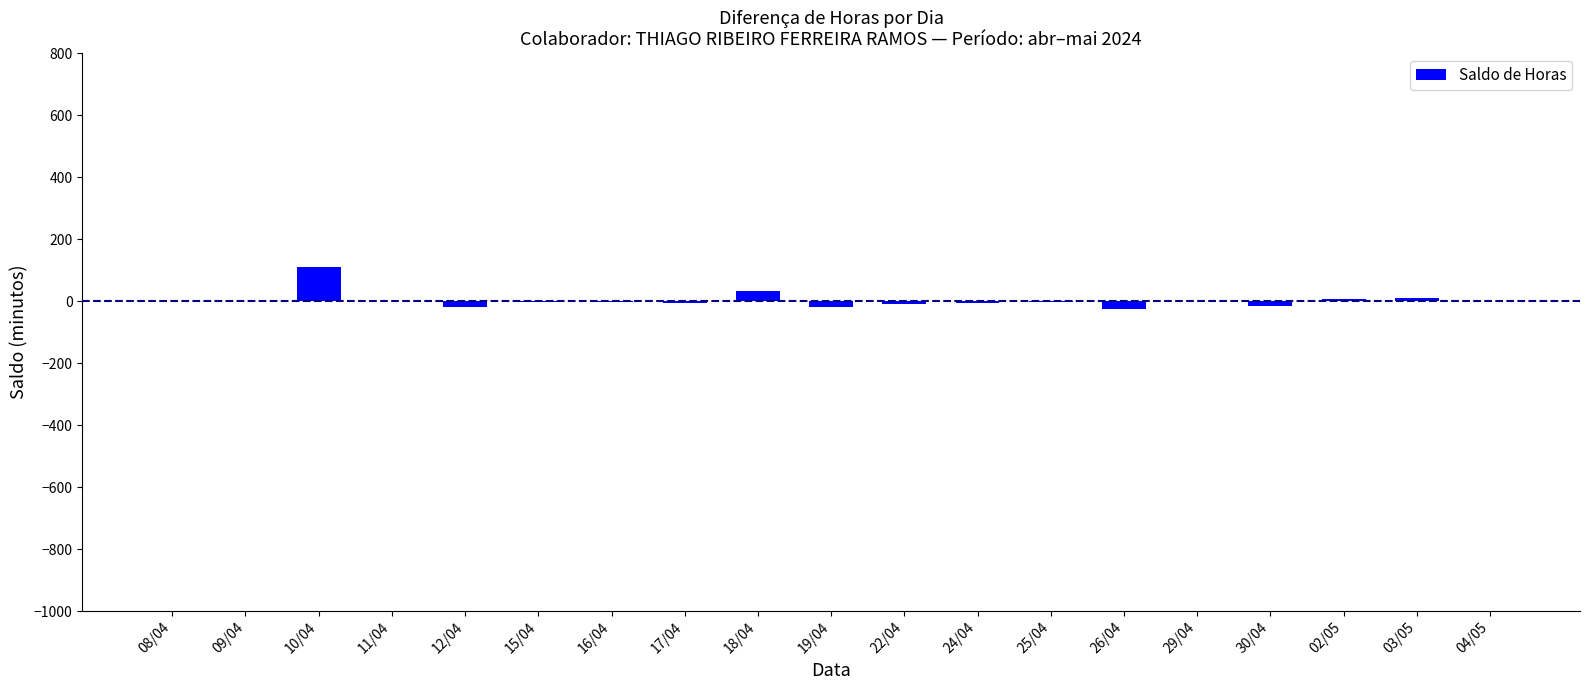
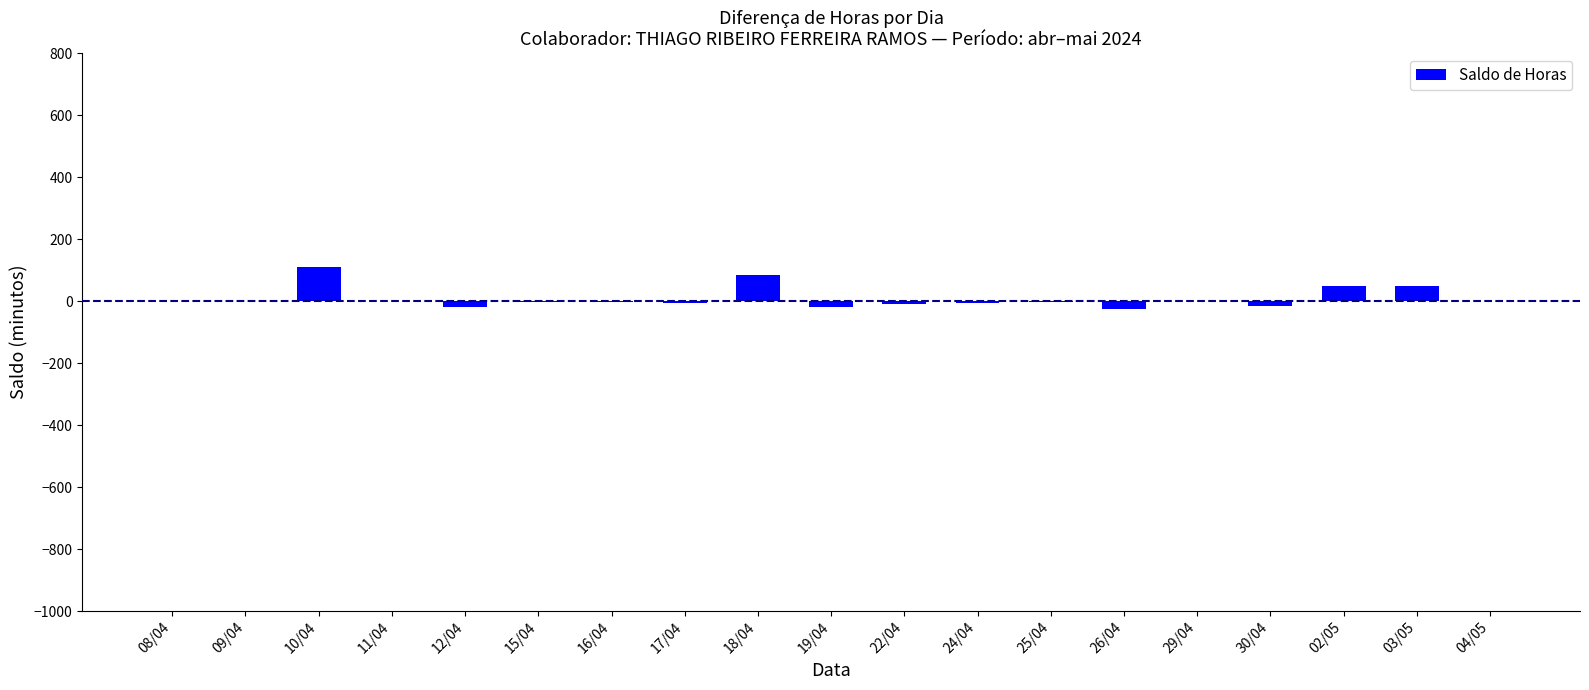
18/04: 30 -> 80
02/05: 10 -> 50
03/05: 10 -> 50
